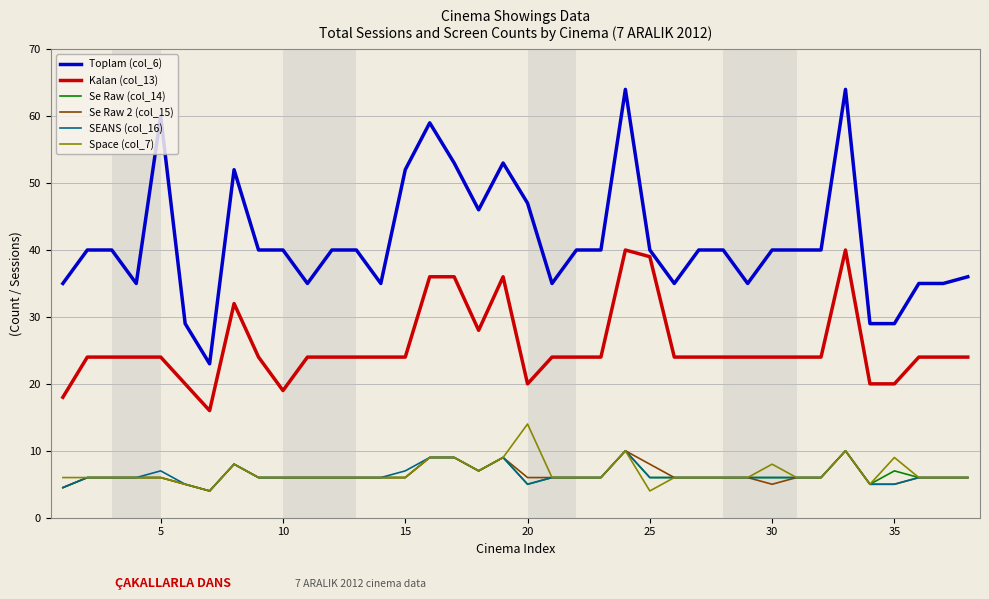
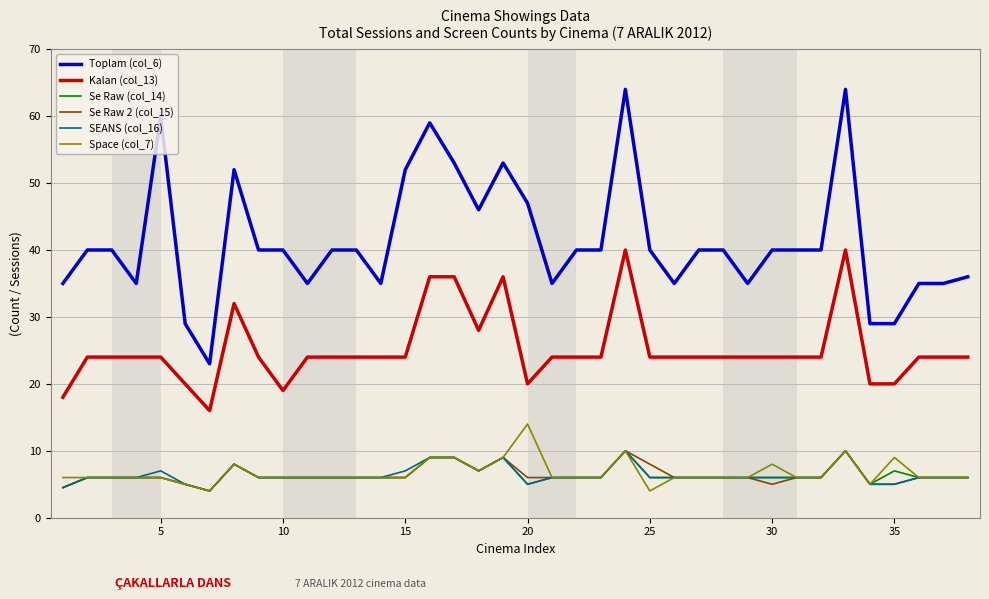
Kalan (col_13), 25: 39 -> 24
